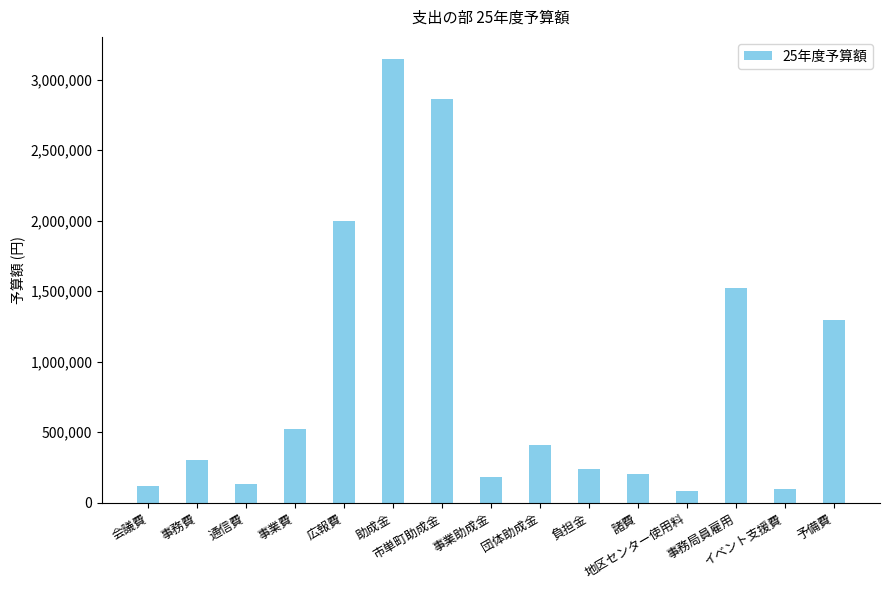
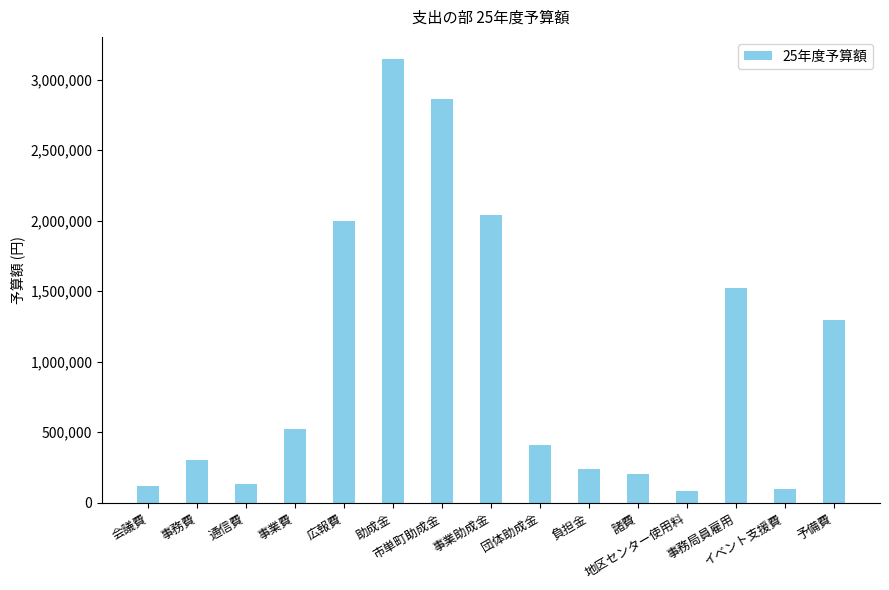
事業助成金: 180,000 -> 2,040,000
